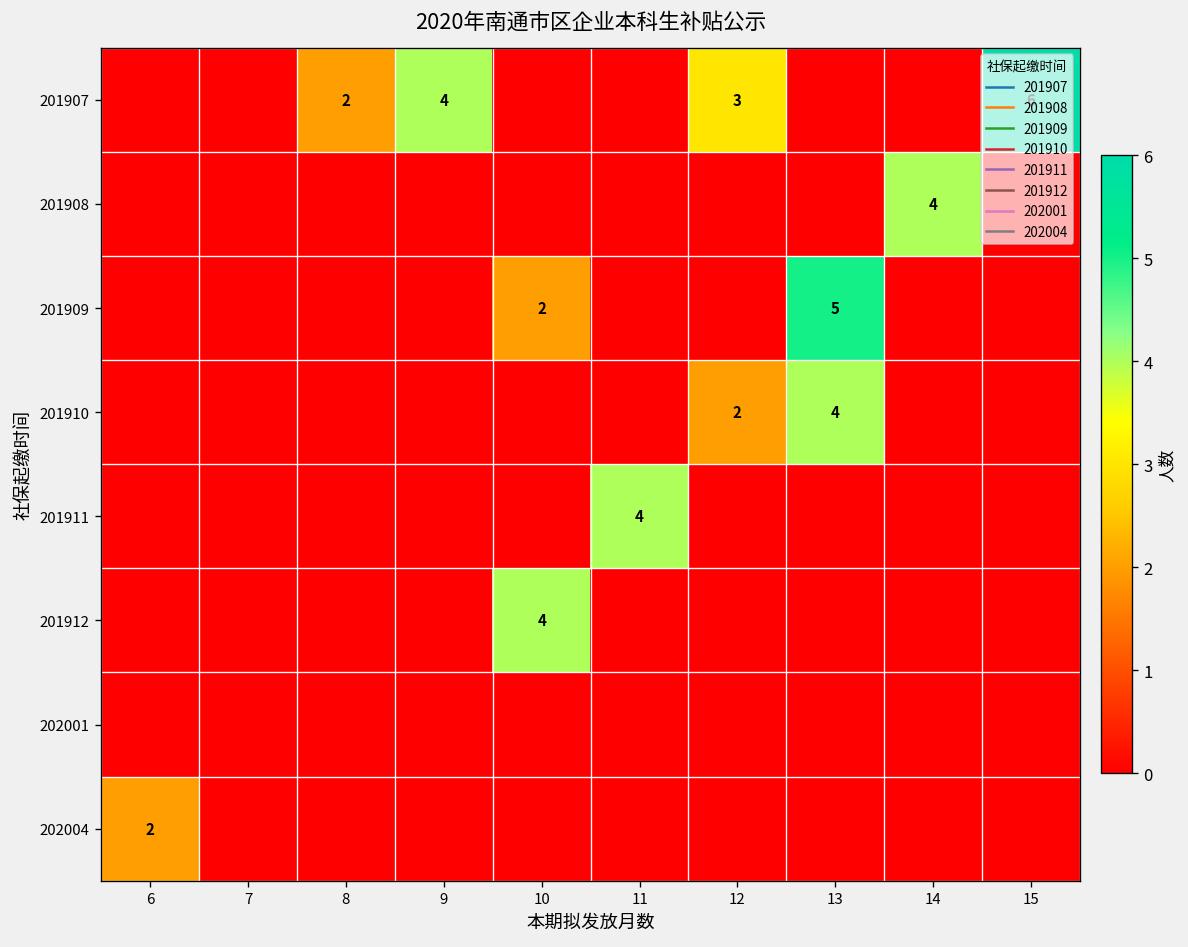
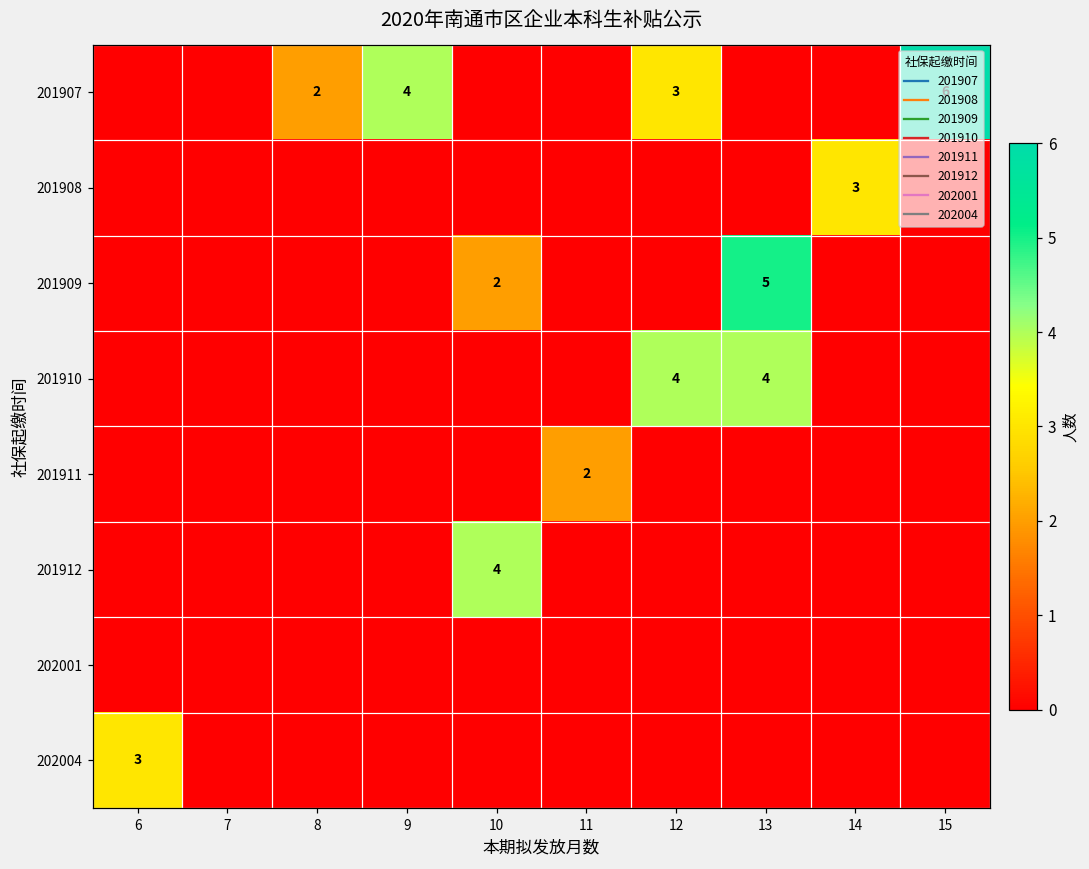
201908, 14: 4 -> 3
201910, 12: 2 -> 4
201911, 11: 4 -> 2
202004, 6: 2 -> 3
